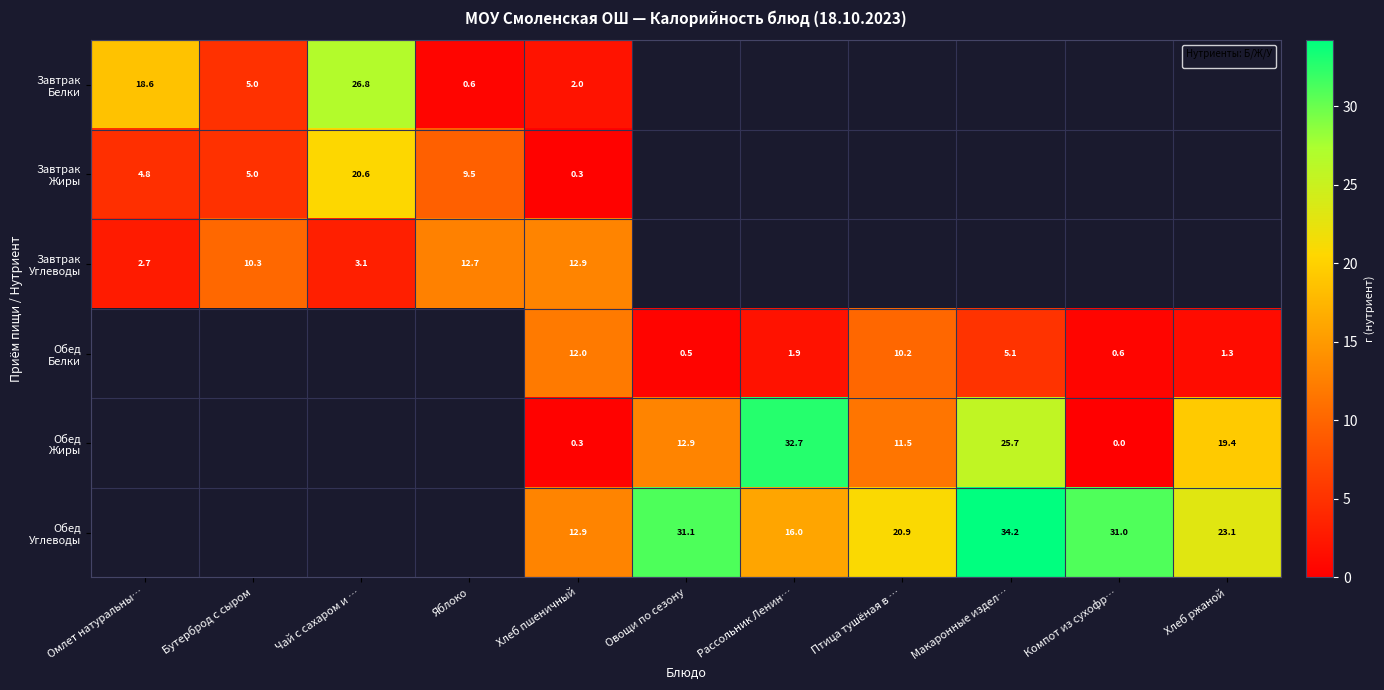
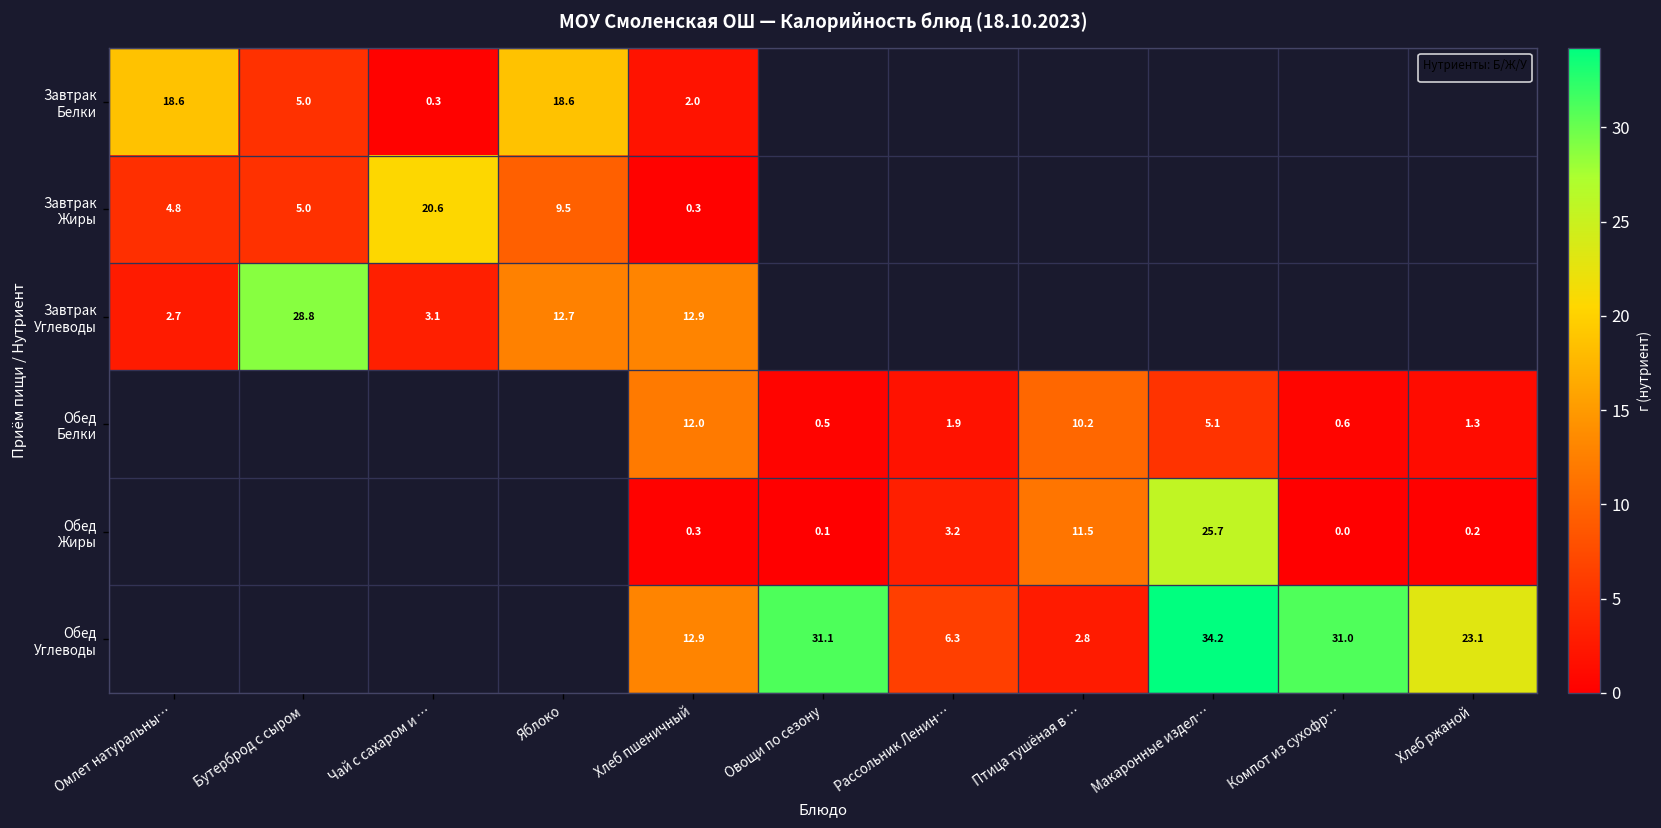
Завтрак Белки, Чай с сахаром и …: 26.8 -> 0.3
Завтрак Белки, Яблоко: 0.6 -> 18.6
Завтрак Углеводы, Бутерброд с сыром: 10.3 -> 28.8
Обед Жиры, Овощи по сезону: 12.9 -> 0.1
Обед Жиры, Рассольник Ленин…: 32.7 -> 3.2
Обед Жиры, Хлеб ржаной: 19.4 -> 0.2
Обед Углеводы, Рассольник Ленин…: 16.0 -> 6.3
Обед Углеводы, Птица тушёная в …: 20.9 -> 2.8
